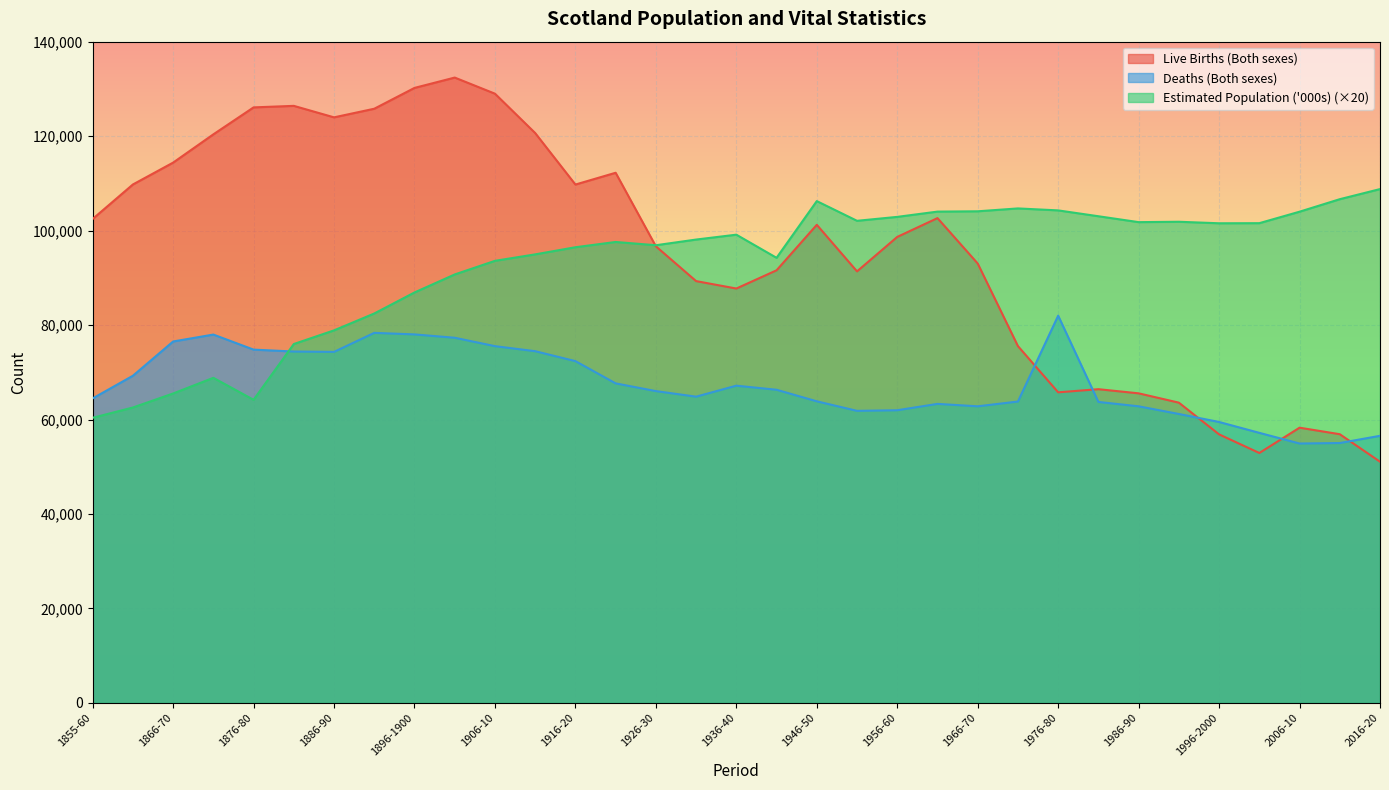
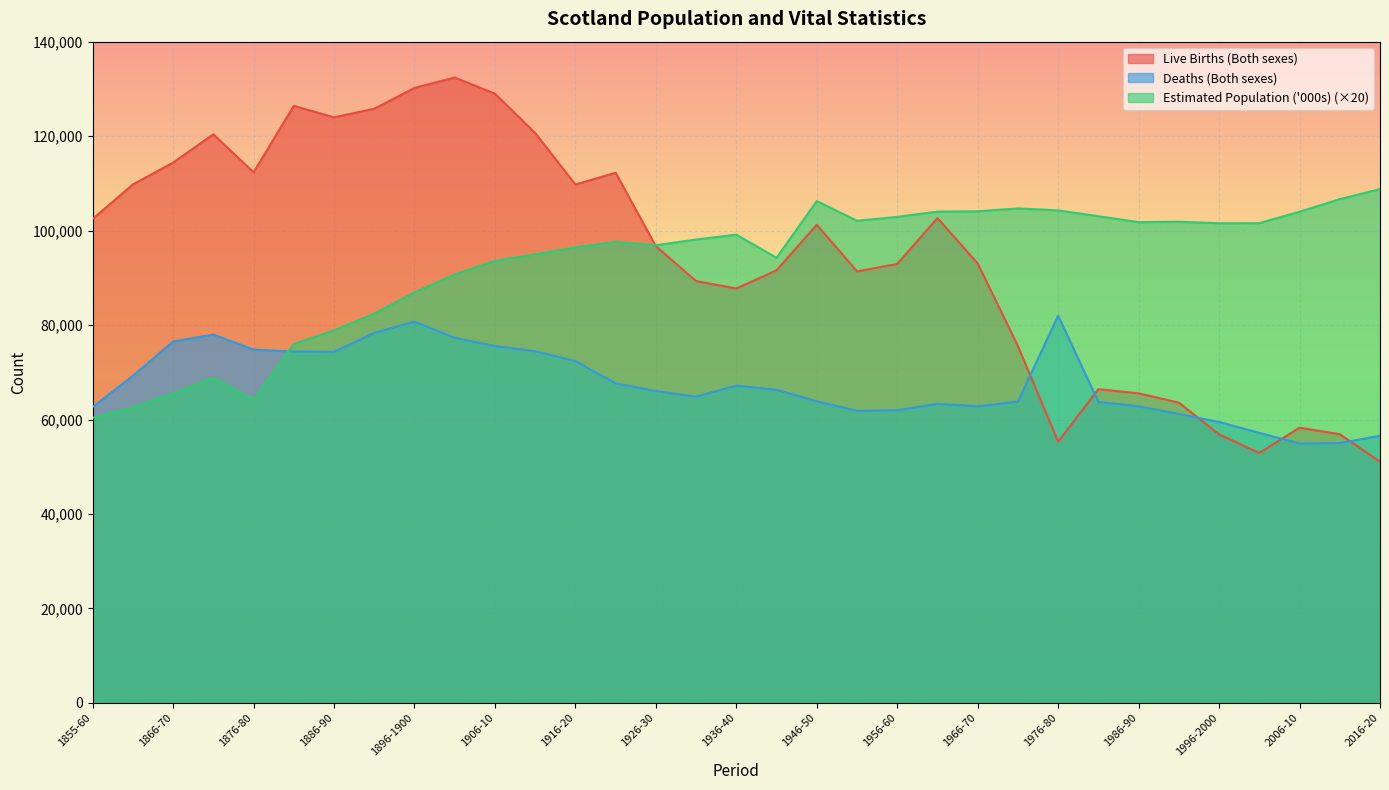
Deaths (Both sexes), 1855-60: 64,000 -> 63,000
Live Births (Both sexes), 1876-80: 126,000 -> 112,000
Deaths (Both sexes), 1896-1900: 78,000 -> 81,000
Live Births (Both sexes), 1956-60: 99,000 -> 93,000
Live Births (Both sexes), 1976-80: 66,000 -> 55,000
